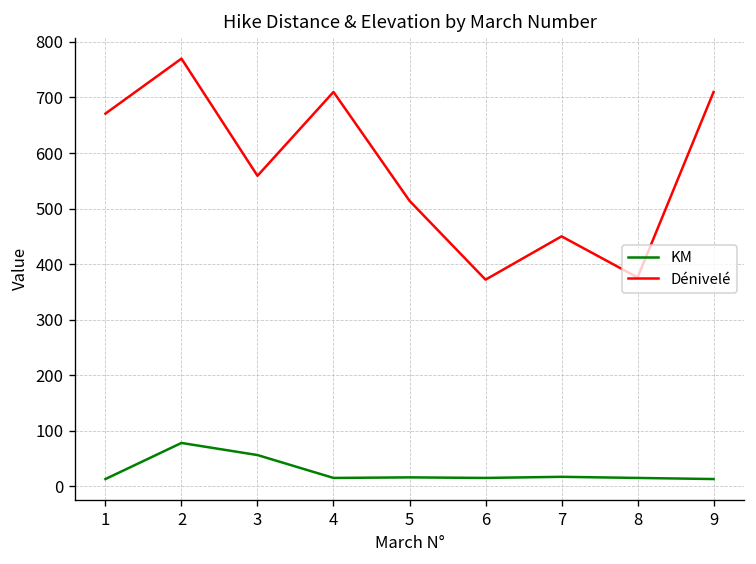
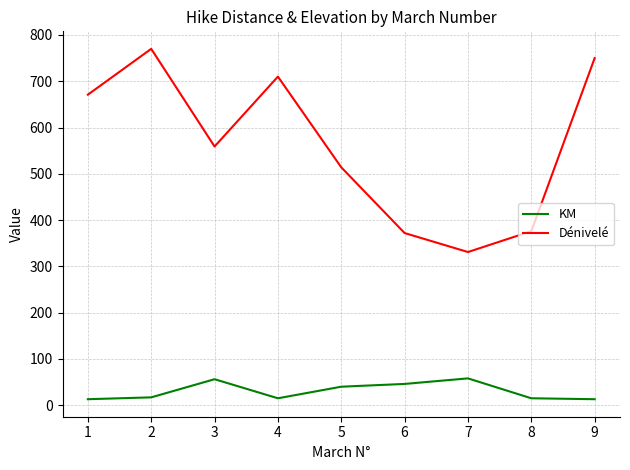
KM, 2: 80 -> 20
KM, 5: 20 -> 40
KM, 6: 20 -> 50
KM, 7: 20 -> 60
Dénivelé, 7: 450 -> 330
Dénivelé, 9: 710 -> 750
